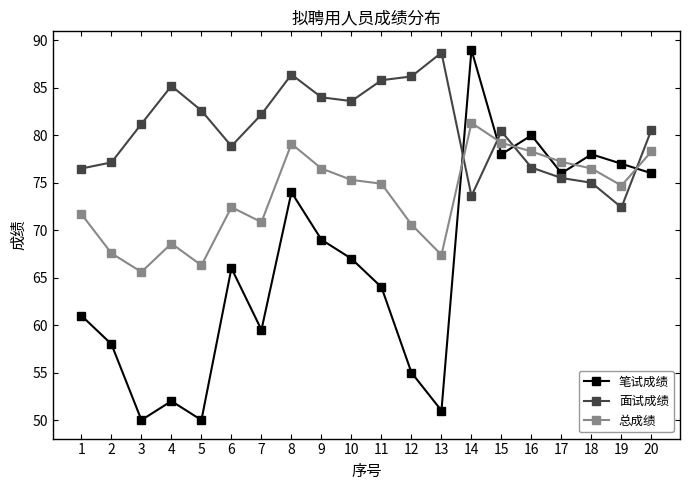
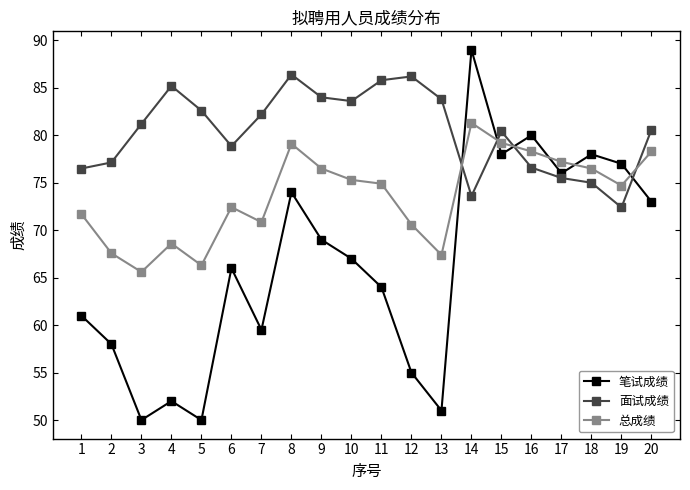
面试成绩, 13: 89 -> 84
笔试成绩, 20: 76 -> 73
